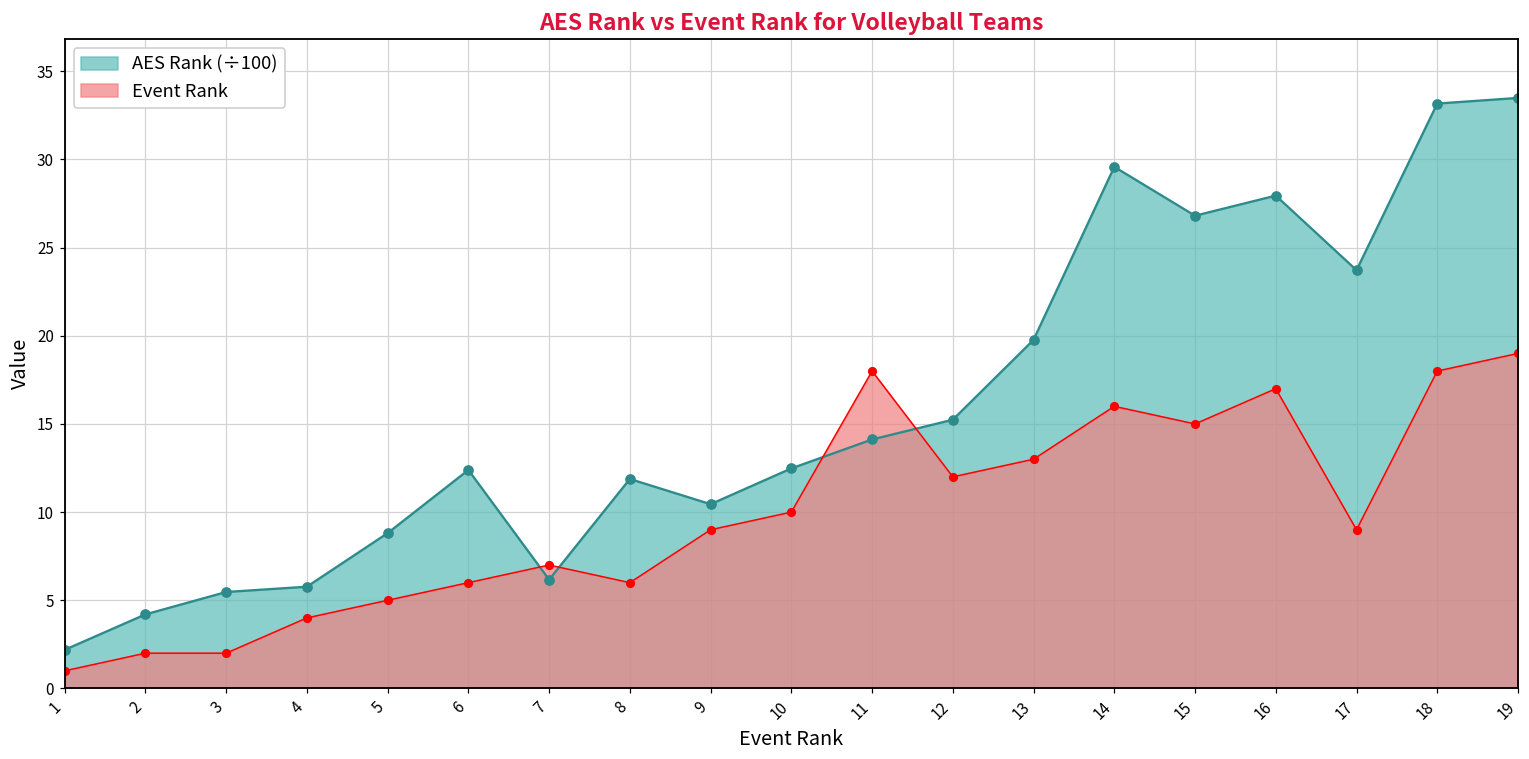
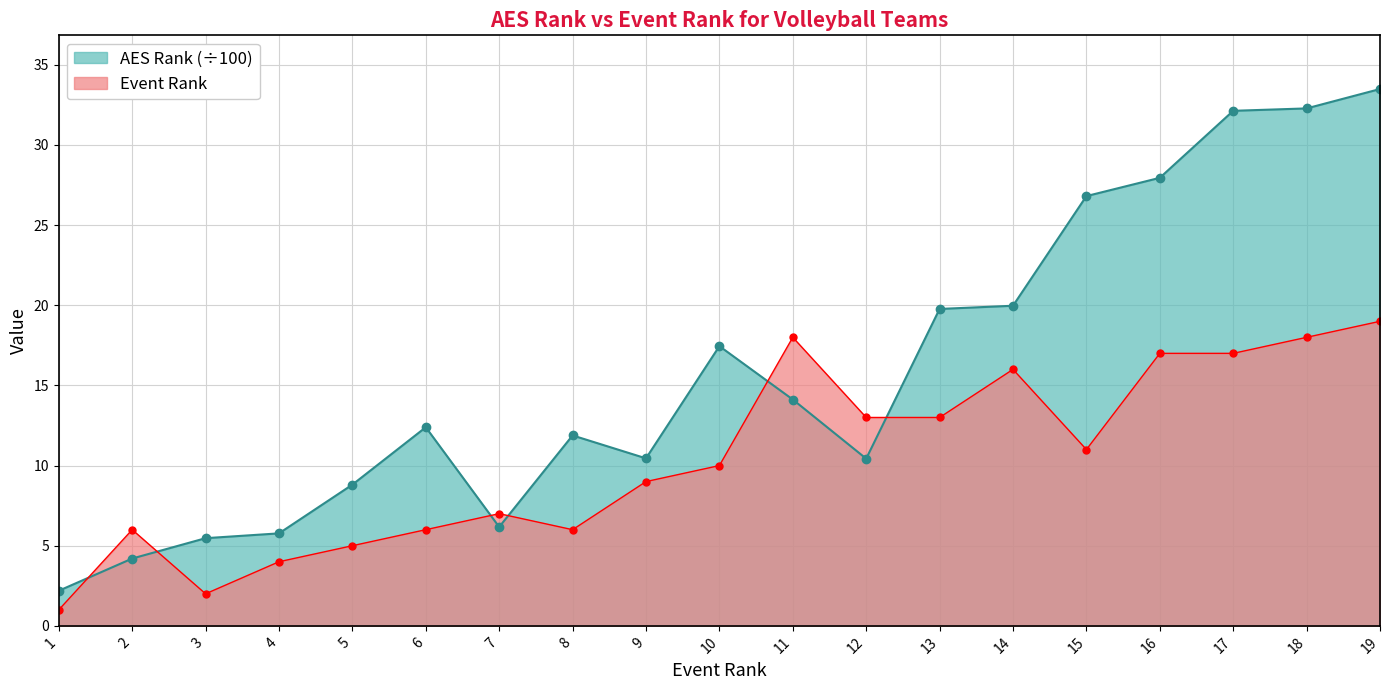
Event Rank, 2: 2 -> 6
AES Rank (÷100), 10: 12.5 -> 17.5
AES Rank (÷100), 12: 15.2 -> 10.4
Event Rank, 12: 12 -> 13
AES Rank (÷100), 14: 29.6 -> 20.0
Event Rank, 15: 15 -> 11
AES Rank (÷100), 17: 23.7 -> 32.1
Event Rank, 17: 9 -> 17
AES Rank (÷100), 18: 33.2 -> 32.3
